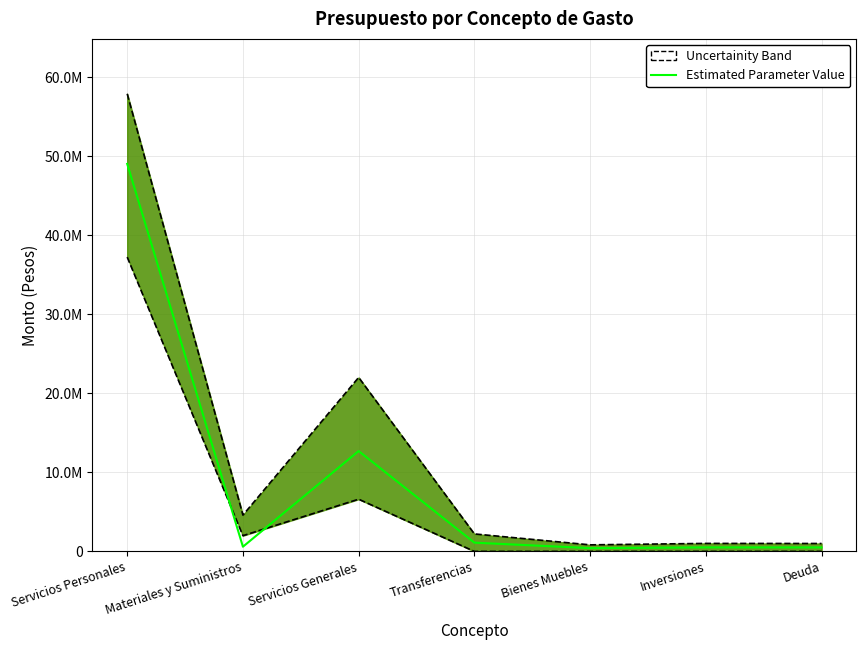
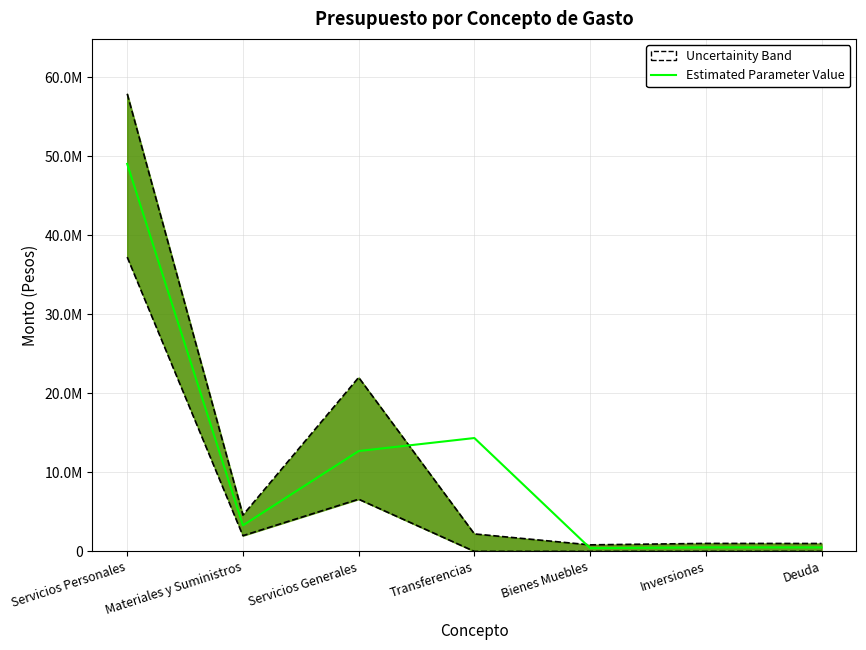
Estimated Parameter Value, Materiales y Suministros: 1000000 -> 3000000
Estimated Parameter Value, Transferencias: 1000000 -> 14000000
